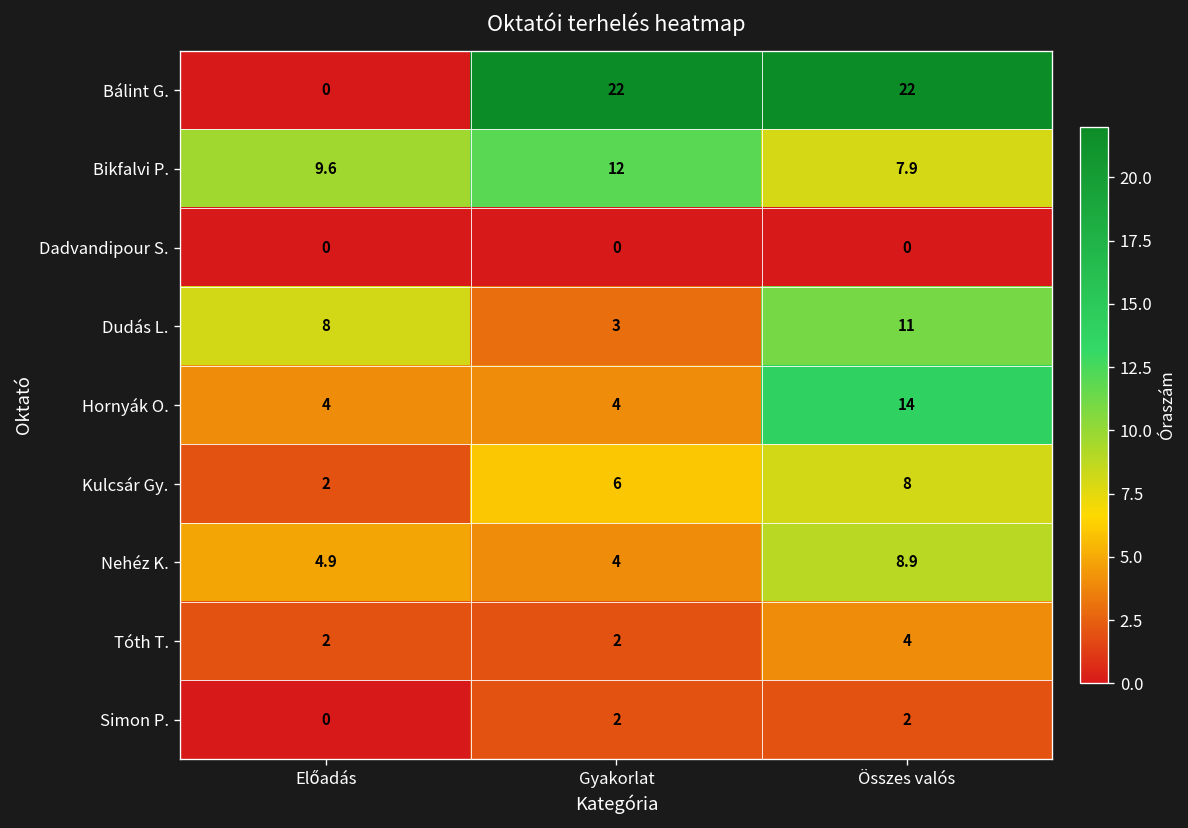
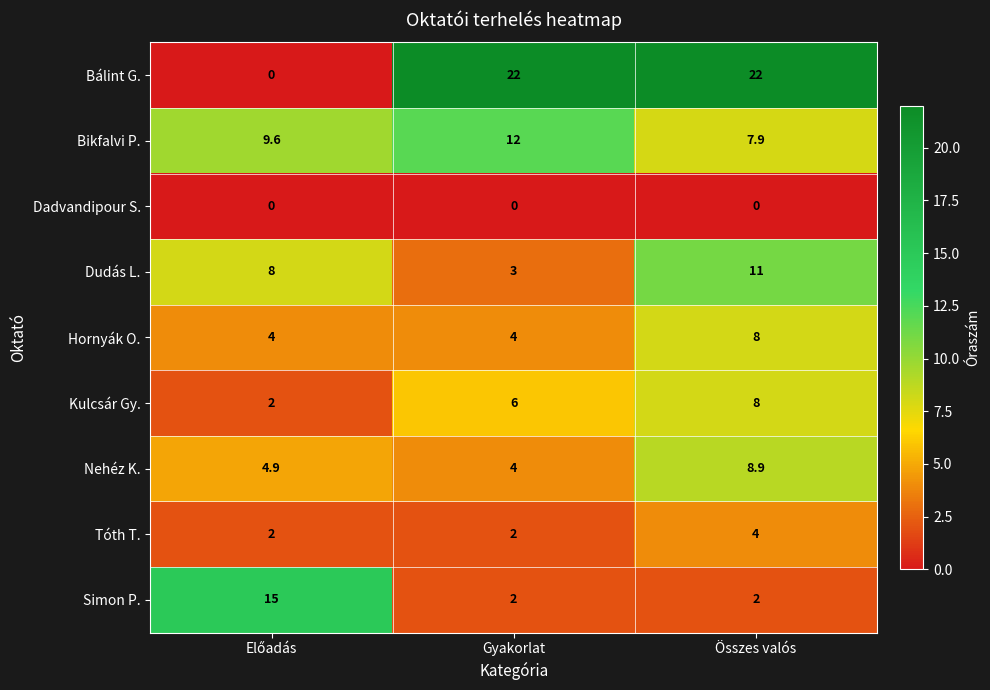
Hornyák O., Összes valós: 14 -> 8
Simon P., Előadás: 0 -> 15
